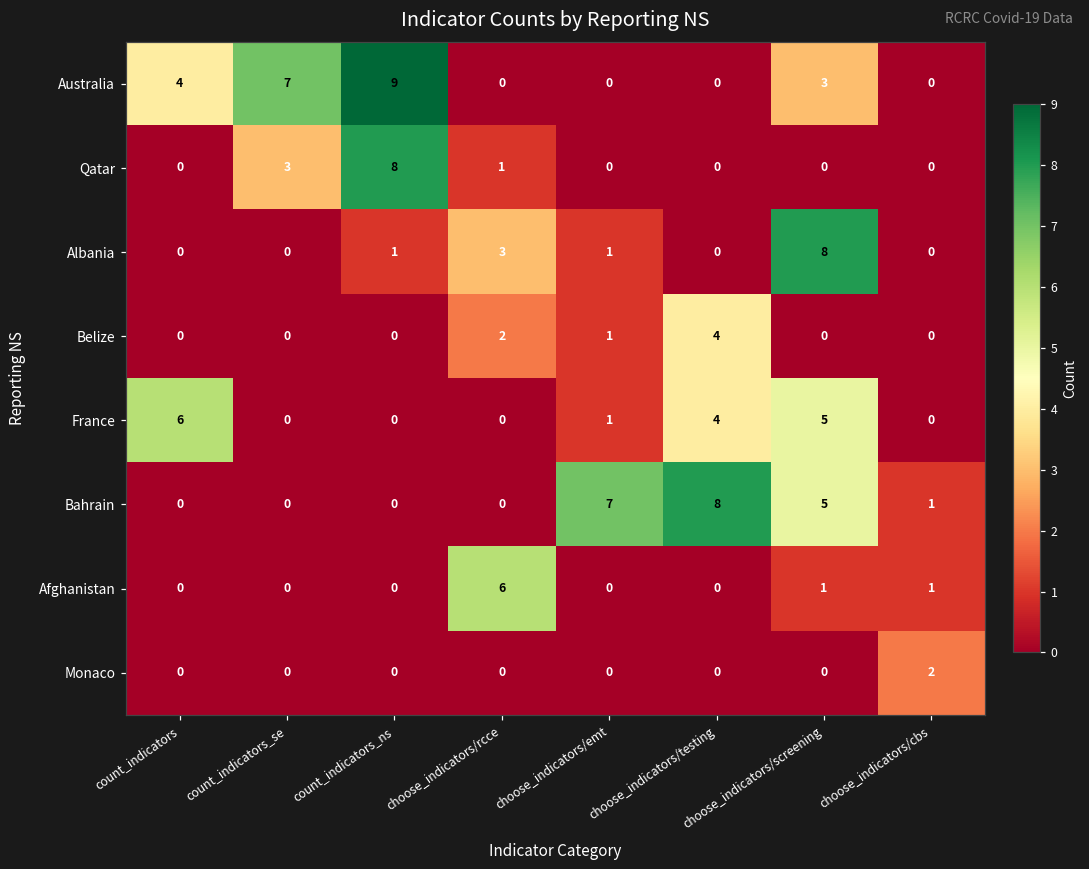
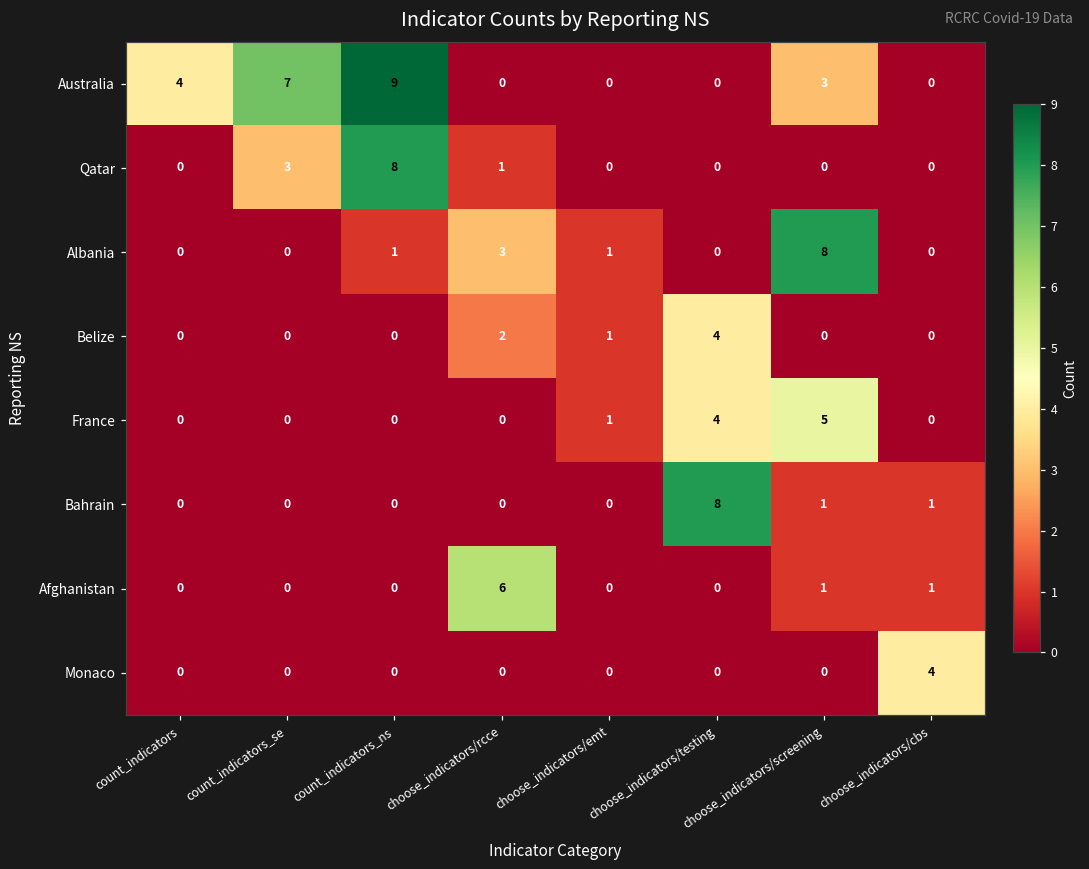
France, count_indicators: 6 -> 0
Bahrain, choose_indicators/emt: 7 -> 0
Bahrain, choose_indicators/screening: 5 -> 1
Monaco, choose_indicators/cbs: 2 -> 4
